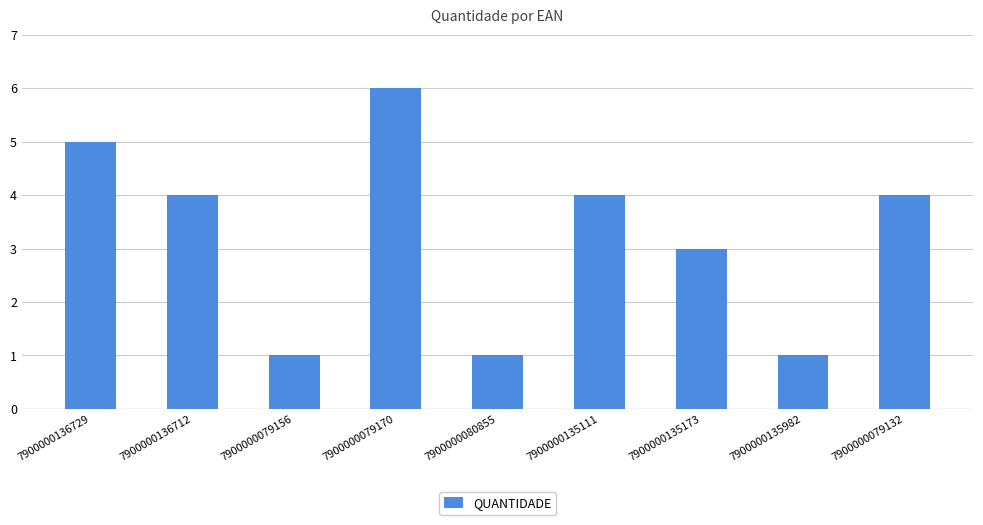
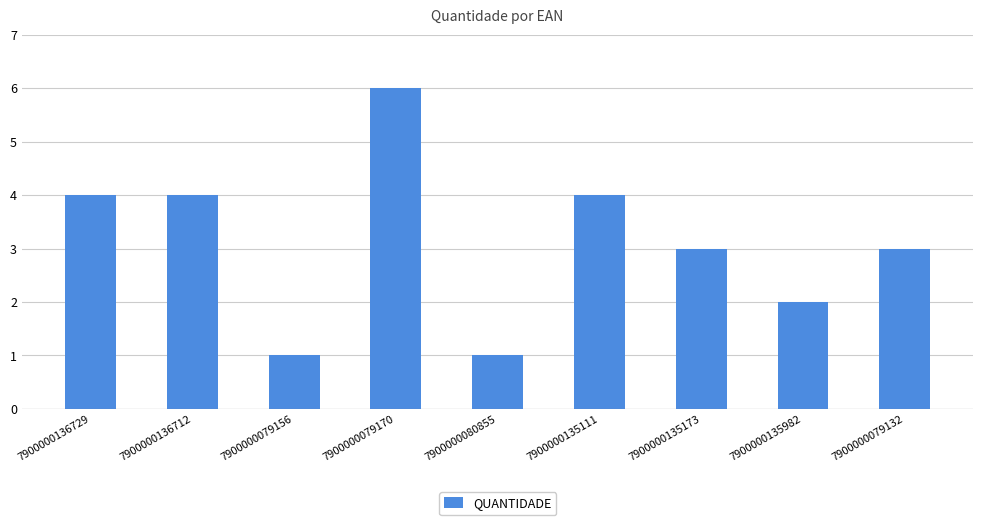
7900000136729: 5 -> 4
7900000135982: 1 -> 2
7900000079132: 4 -> 3
